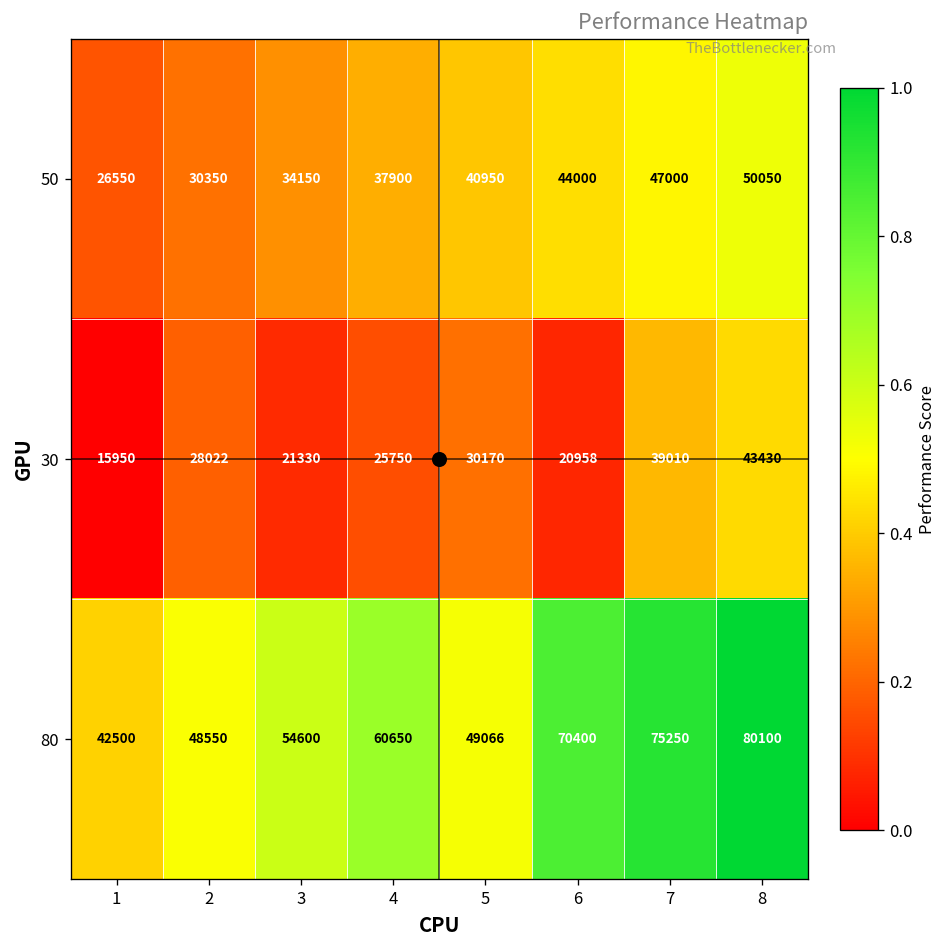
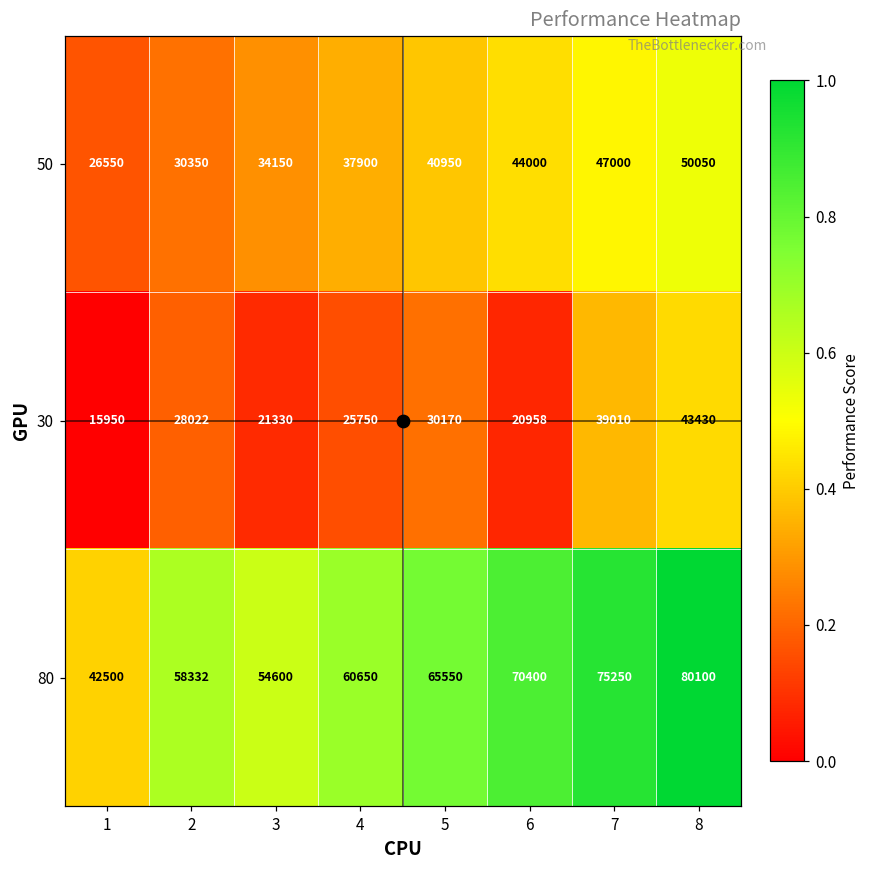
80, 2: 48550 -> 58332
80, 5: 49066 -> 65550
